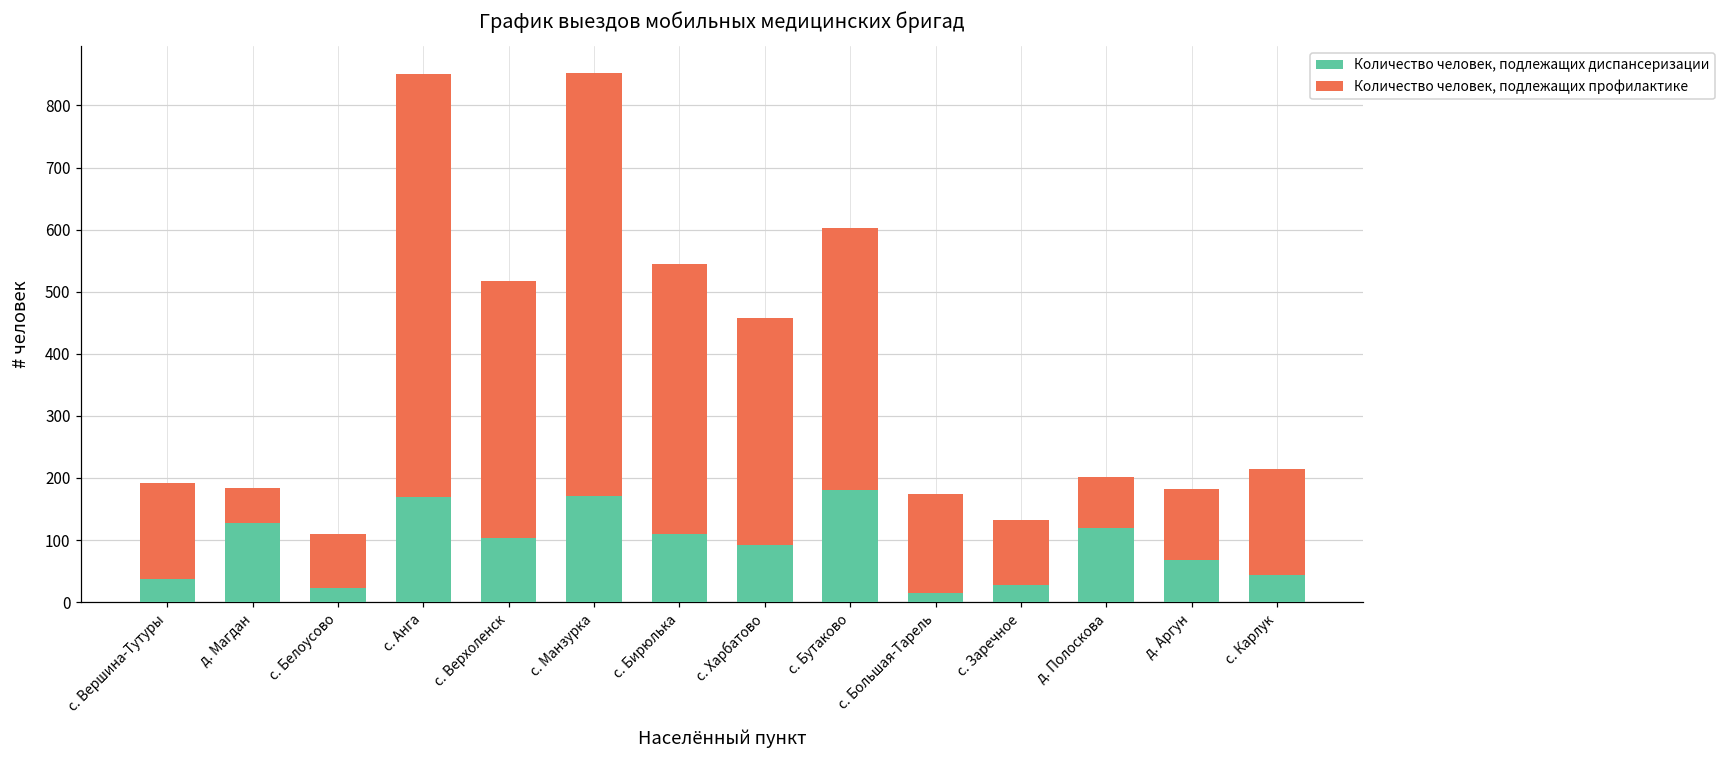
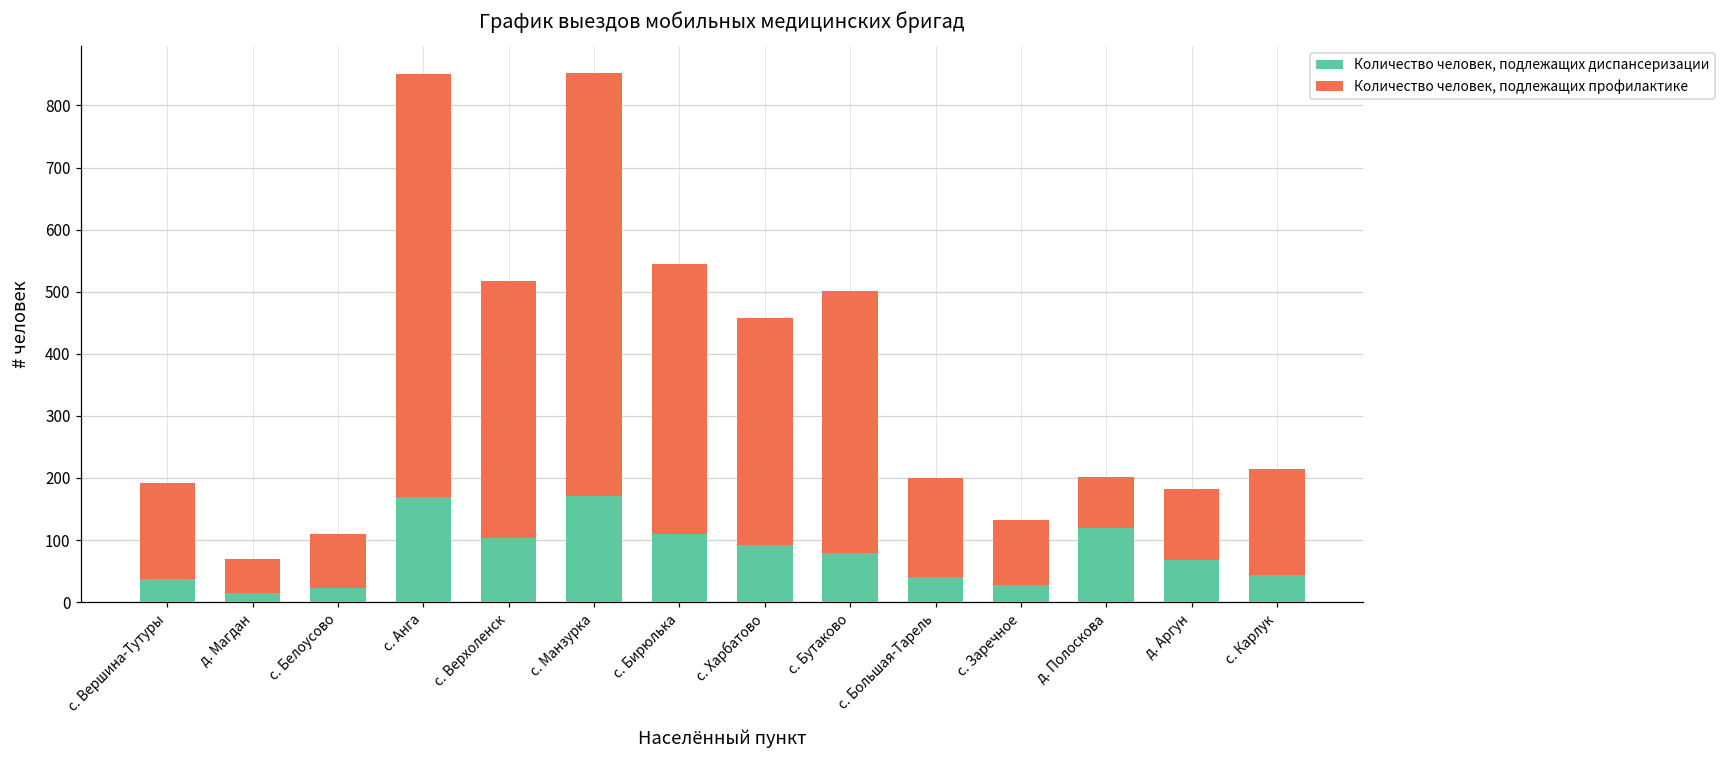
Количество человек, подлежащих диспансеризации, д. Магдан: 130 -> 10
Количество человек, подлежащих диспансеризации, с. Бутаково: 180 -> 80
Количество человек, подлежащих диспансеризации, с. Большая-Тарель: 10 -> 40
